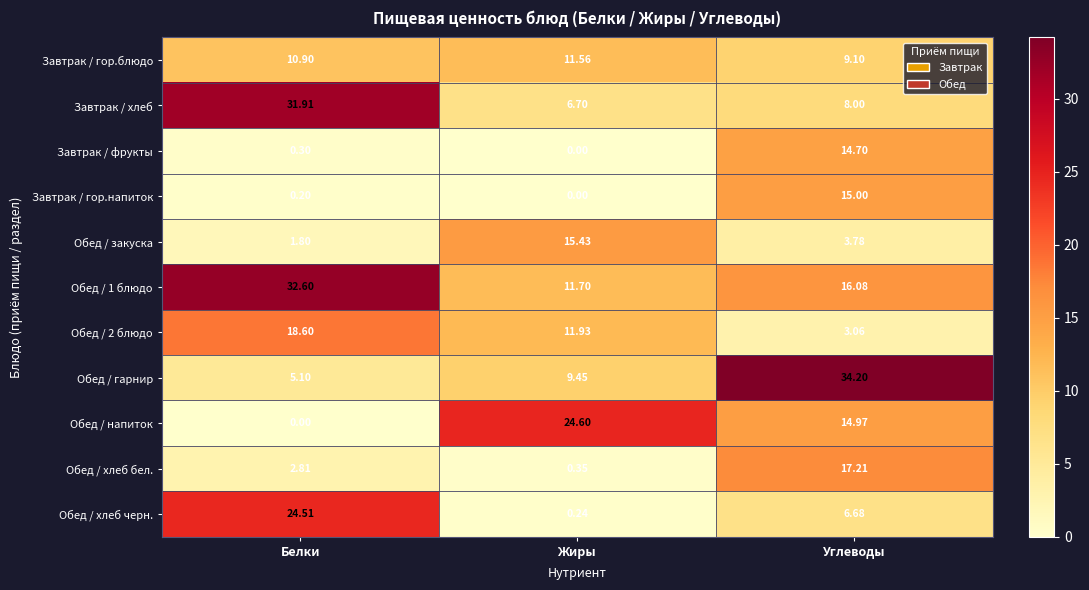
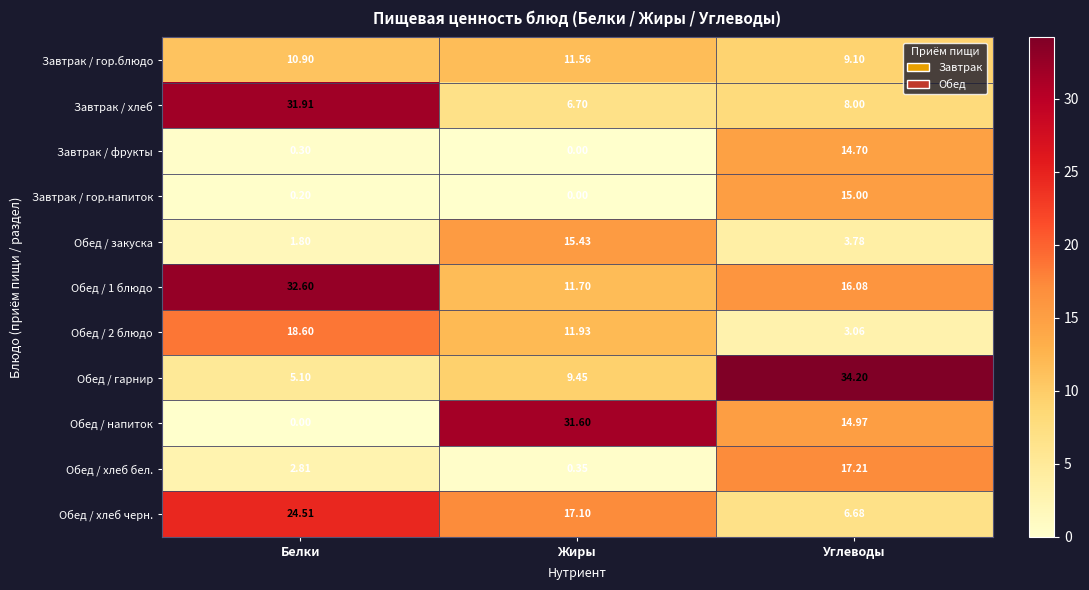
Обед / напиток, Жиры: 24.60 -> 31.60
Обед / хлеб черн., Жиры: 0.24 -> 17.10
